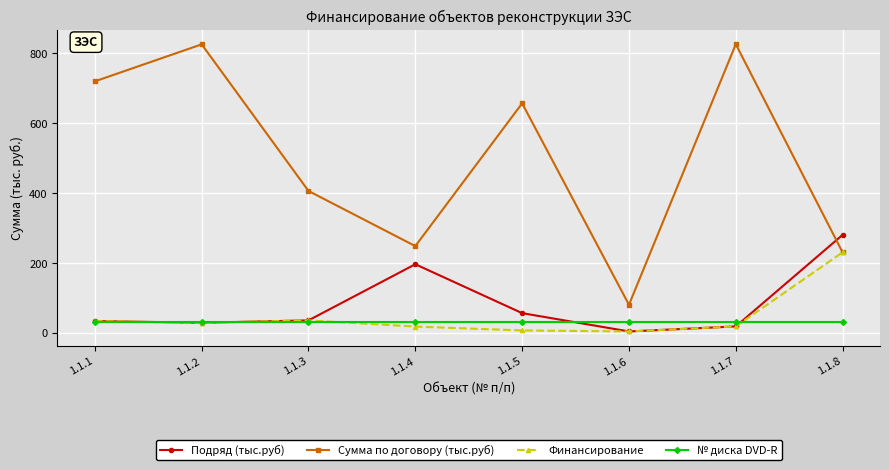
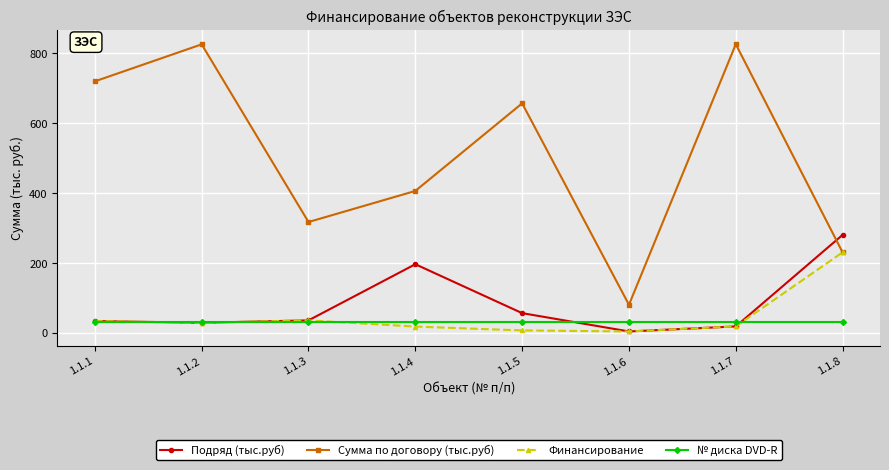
Сумма по договору (тыс.руб), 1.1.3: 410 -> 320
Сумма по договору (тыс.руб), 1.1.4: 250 -> 410
